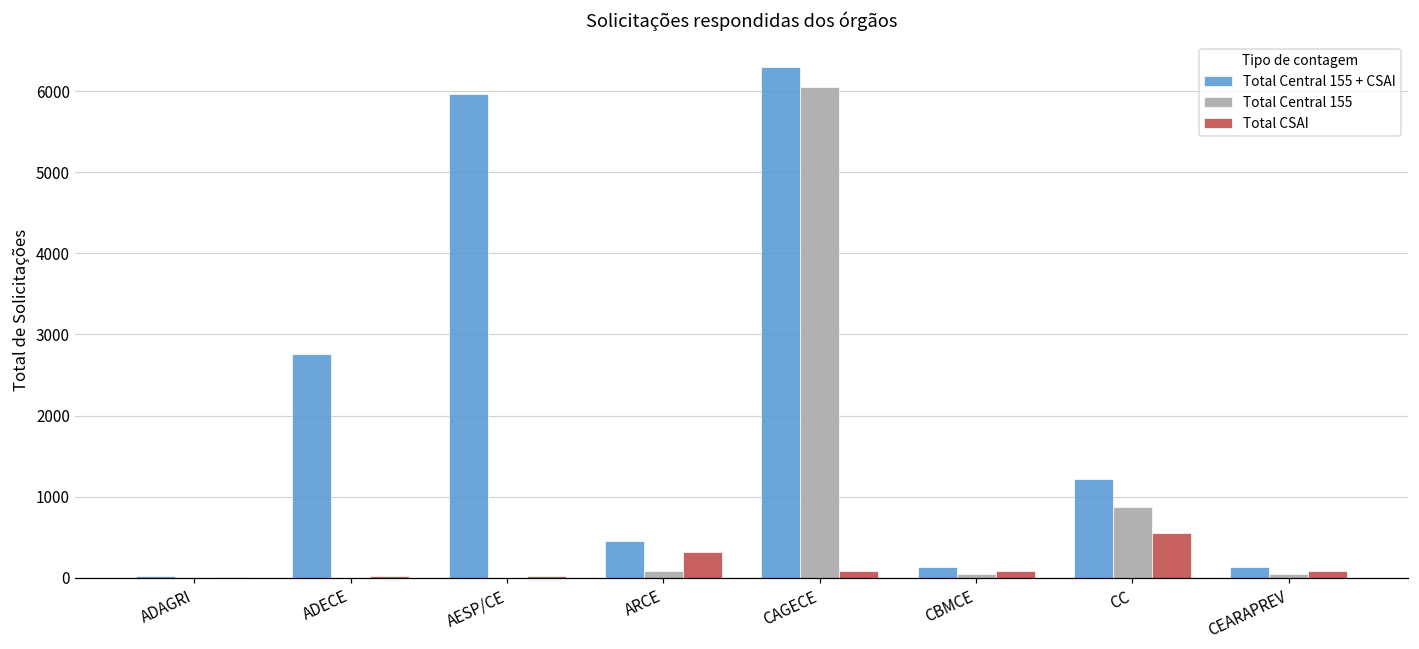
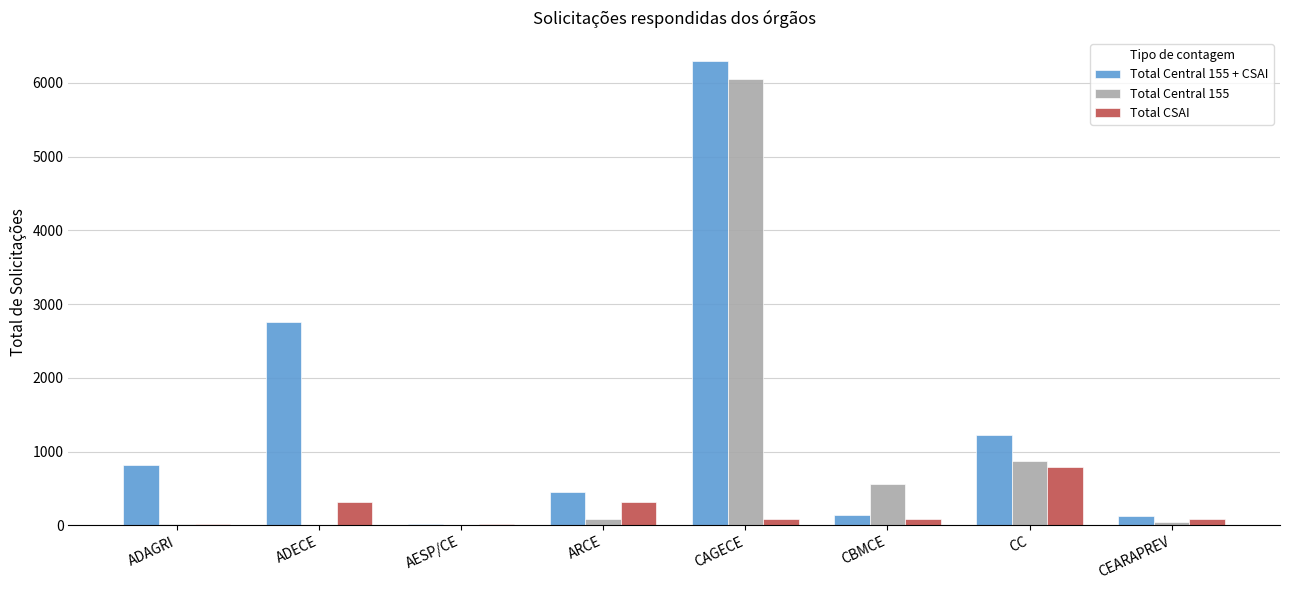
Total Central 155 + CSAI, ADAGRI: 0 -> 800
Total CSAI, ADECE: 0 -> 300
Total Central 155 + CSAI, AESP/CE: 6000 -> 0
Total Central 155, CBMCE: 0 -> 600
Total CSAI, CC: 600 -> 800
